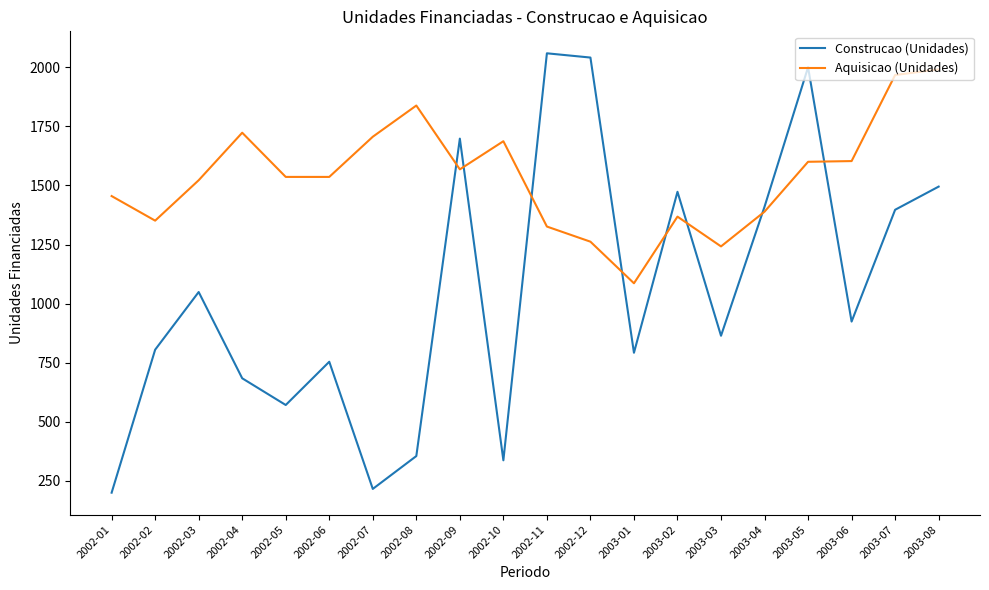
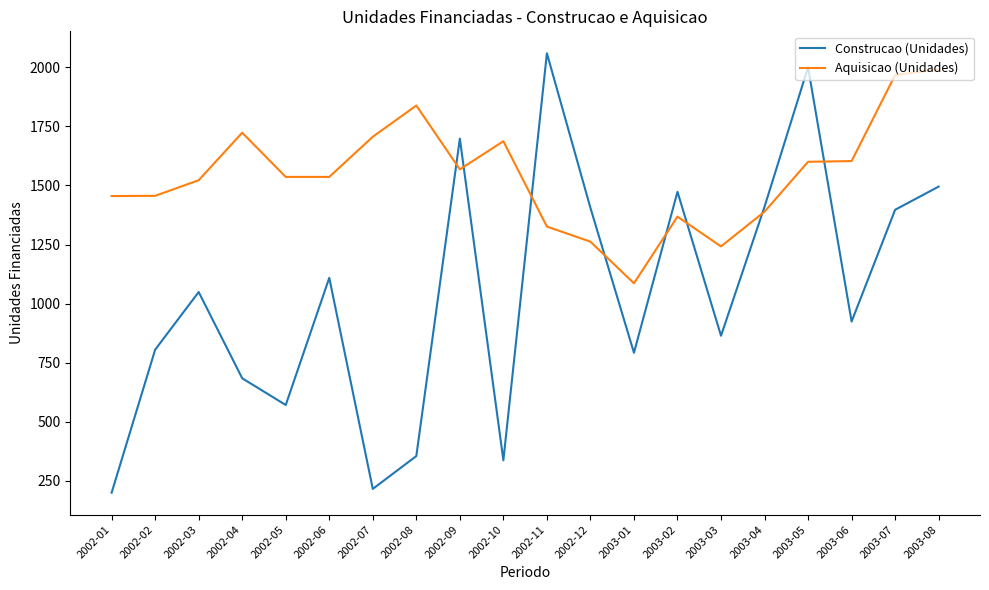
Aquisicao (Unidades), 2002-02: 1350 -> 1460
Construcao (Unidades), 2002-06: 750 -> 1110
Construcao (Unidades), 2002-12: 2040 -> 1410
